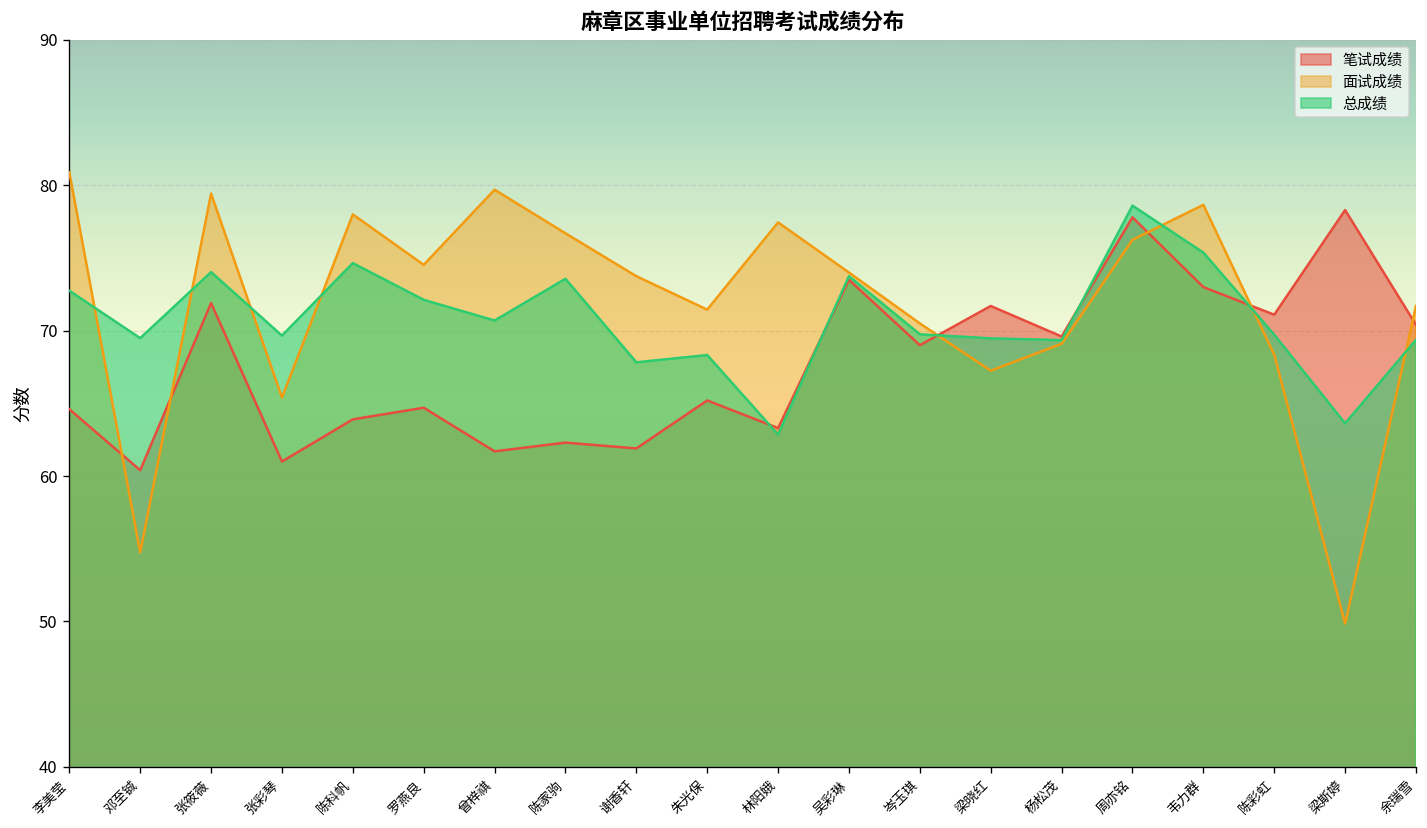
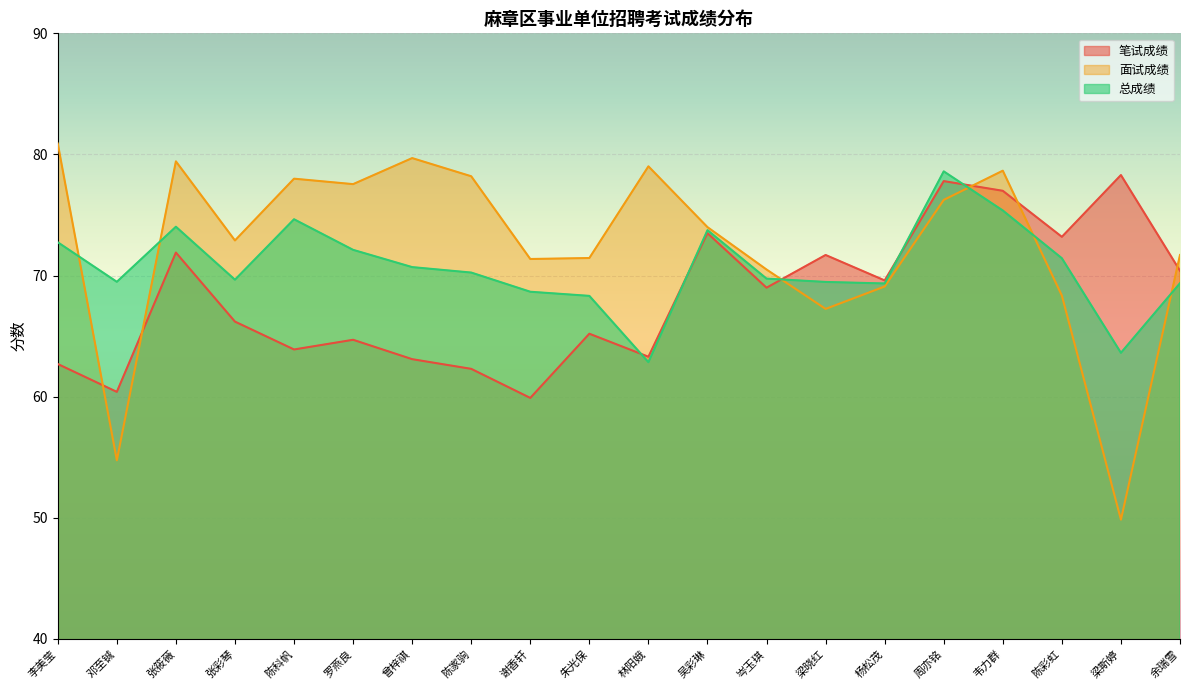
笔试成绩, 李美莹: 64.6 -> 62.7
笔试成绩, 张彩琴: 61.0 -> 66.2
面试成绩, 张彩琴: 65.4 -> 72.9
面试成绩, 罗燕良: 74.5 -> 77.6
笔试成绩, 曾梓祺: 61.7 -> 63.1
面试成绩, 陈家驹: 76.7 -> 78.2
总成绩, 陈家驹: 73.6 -> 70.3
笔试成绩, 谢香轩: 61.9 -> 59.9
面试成绩, 谢香轩: 73.8 -> 71.4
总成绩, 谢香轩: 67.8 -> 68.7
面试成绩, 林阳娥: 77.5 -> 79.0
笔试成绩, 韦力群: 73 -> 77
笔试成绩, 陈彩虹: 71.1 -> 73.2
总成绩, 陈彩虹: 69.7 -> 71.4
